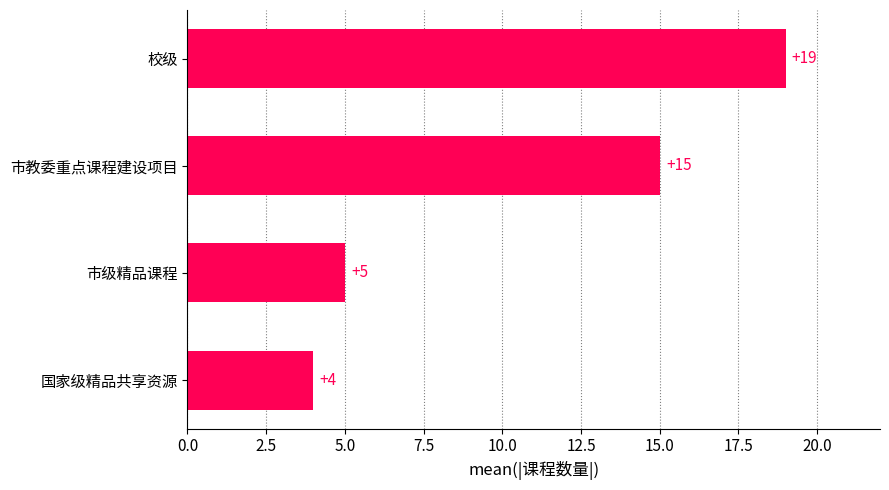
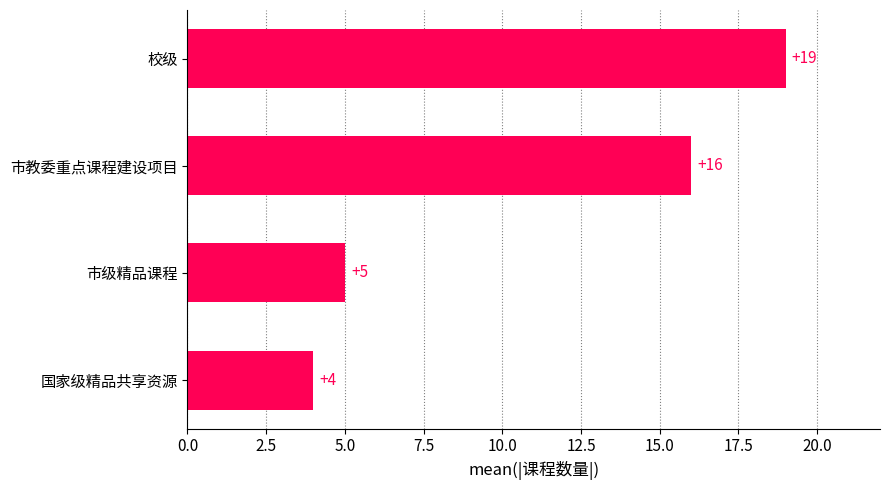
市教委重点课程建设项目: +15 -> +16
